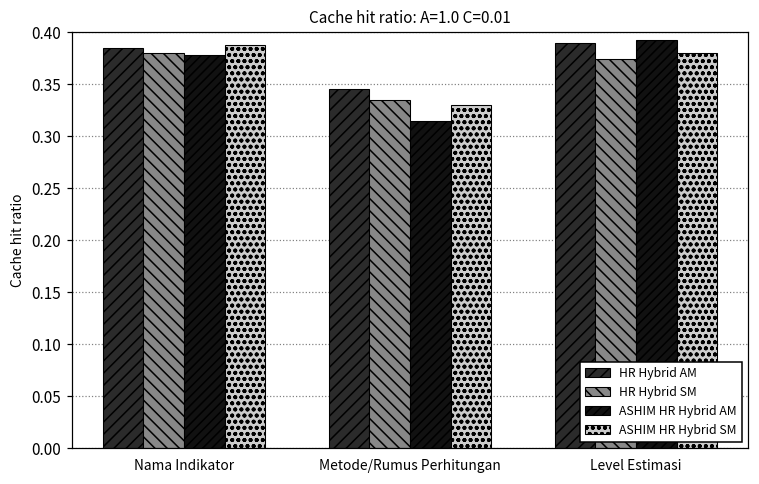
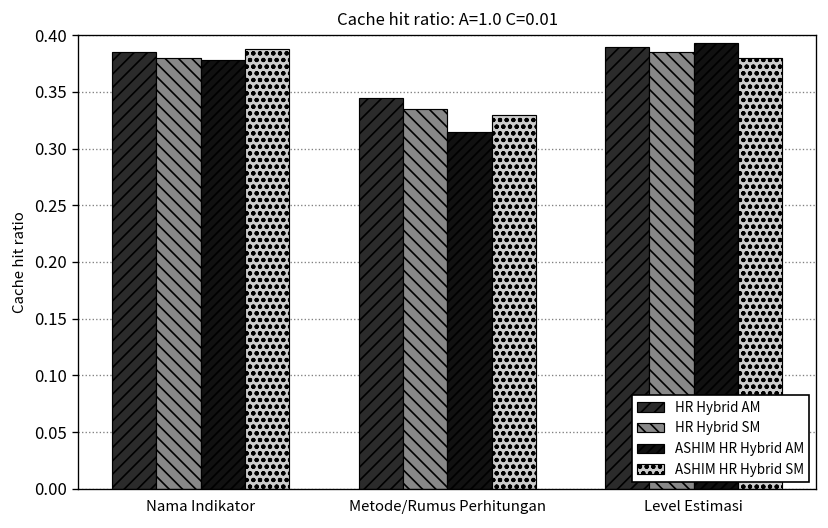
HR Hybrid SM, Level Estimasi: 0.37 -> 0.39
